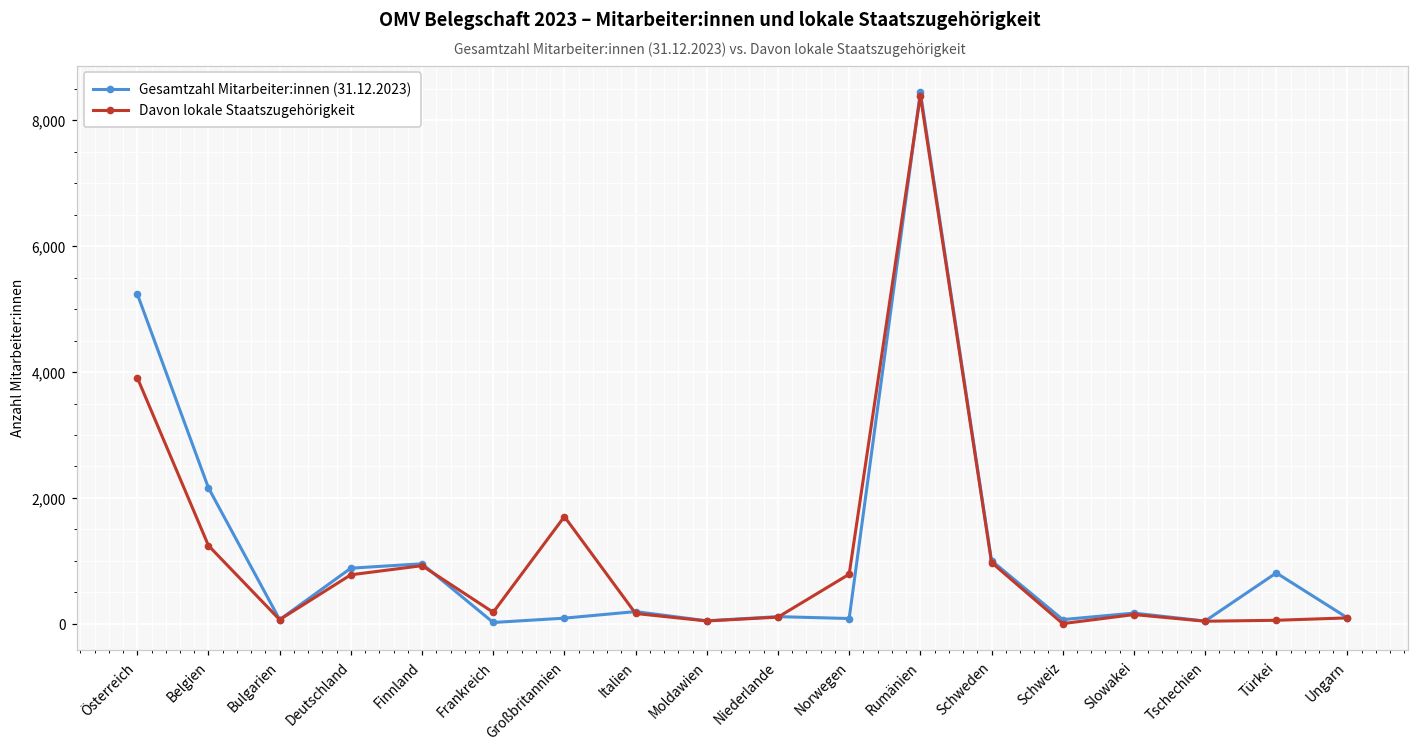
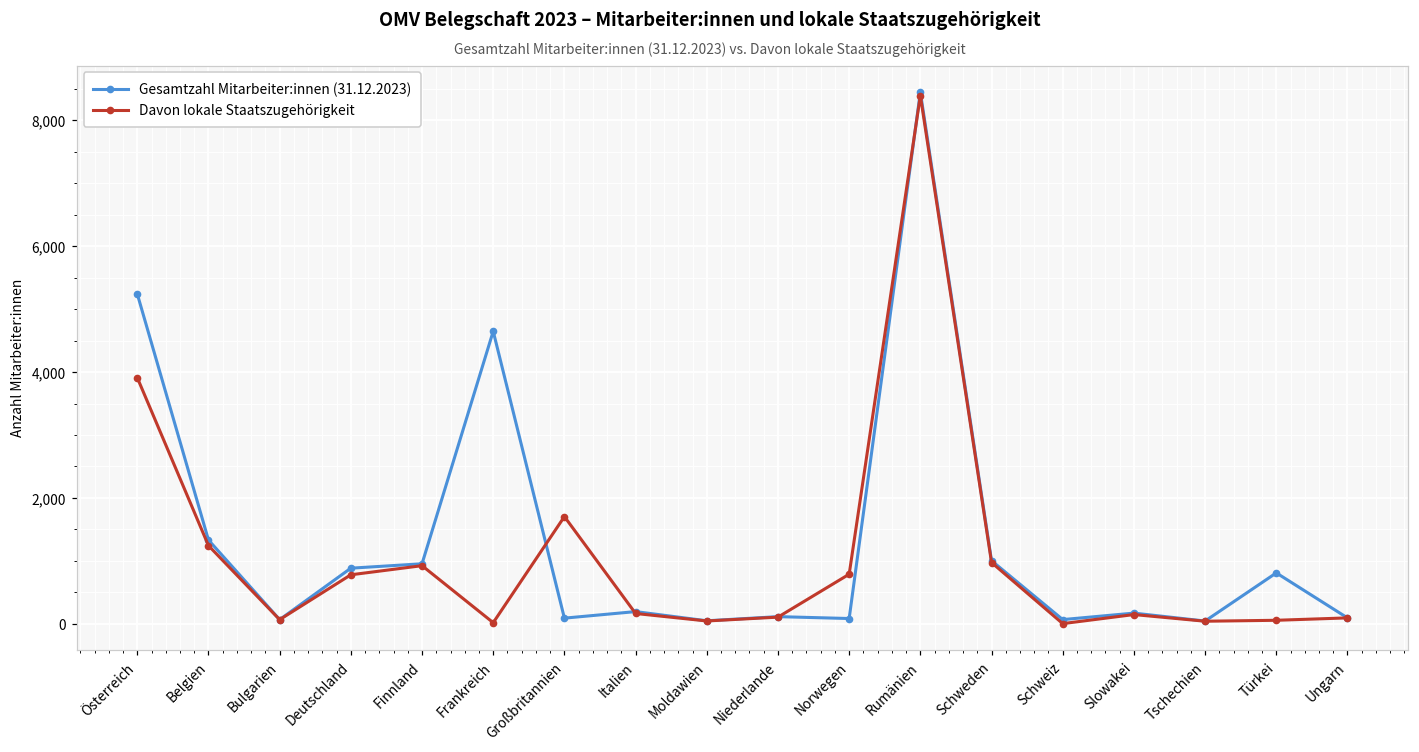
Gesamtzahl Mitarbeiter:innen (31.12.2023), Belgien: 2,200 -> 1,300
Gesamtzahl Mitarbeiter:innen (31.12.2023), Frankreich: 0 -> 4,600
Davon lokale Staatszugehörigkeit, Frankreich: 200 -> 0
